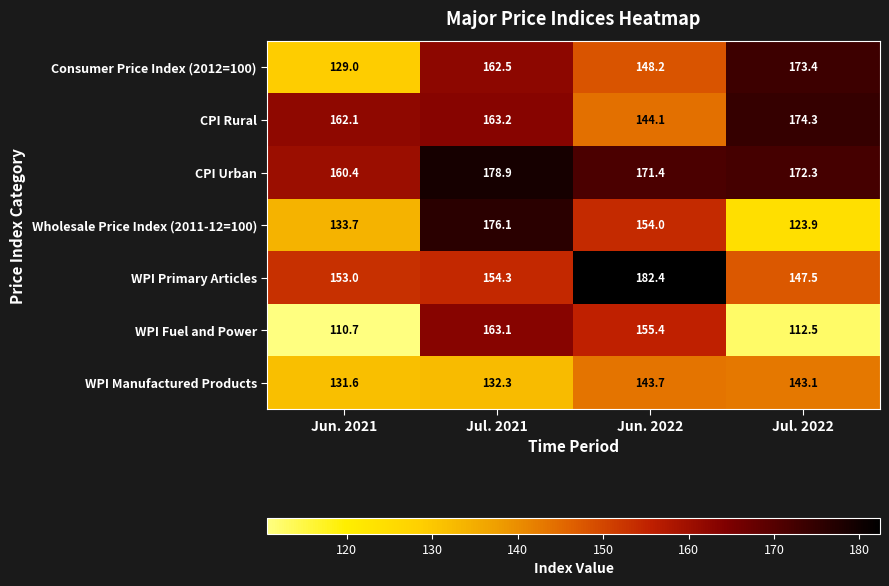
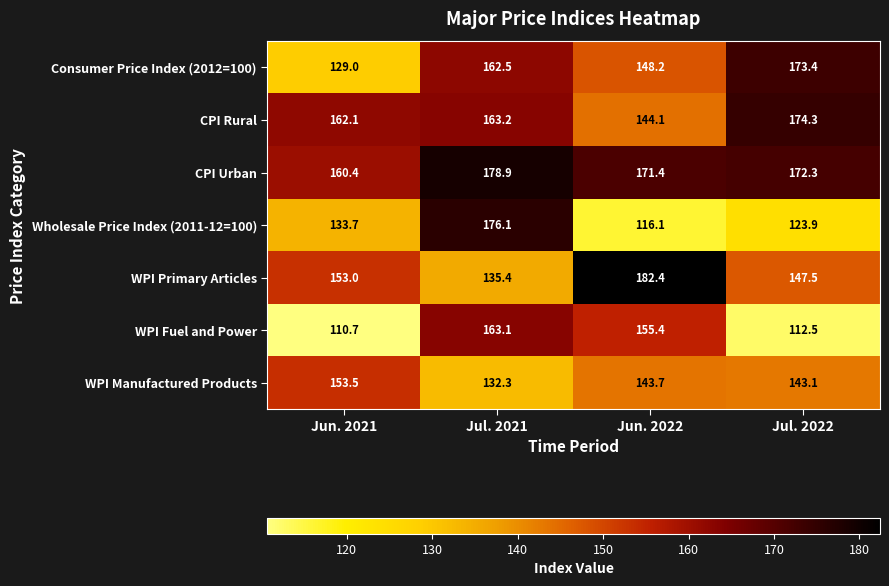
Wholesale Price Index (2011-12=100), Jun. 2022: 154.0 -> 116.1
WPI Primary Articles, Jul. 2021: 154.3 -> 135.4
WPI Manufactured Products, Jun. 2021: 131.6 -> 153.5
